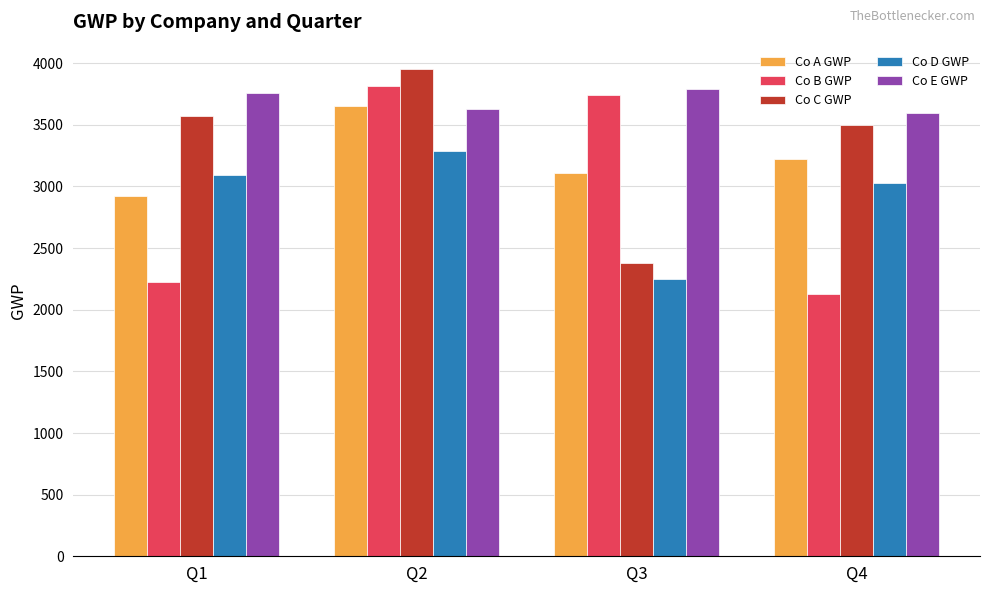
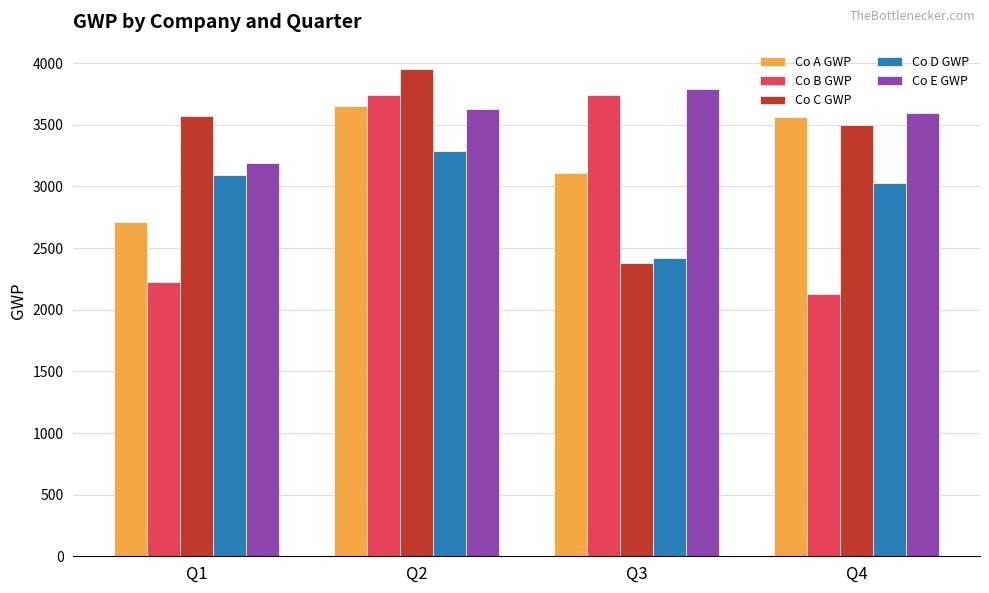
Co A GWP, Q1: 2920 -> 2710
Co E GWP, Q1: 3760 -> 3190
Co B GWP, Q2: 3820 -> 3740
Co D GWP, Q3: 2250 -> 2420
Co A GWP, Q4: 3220 -> 3570
